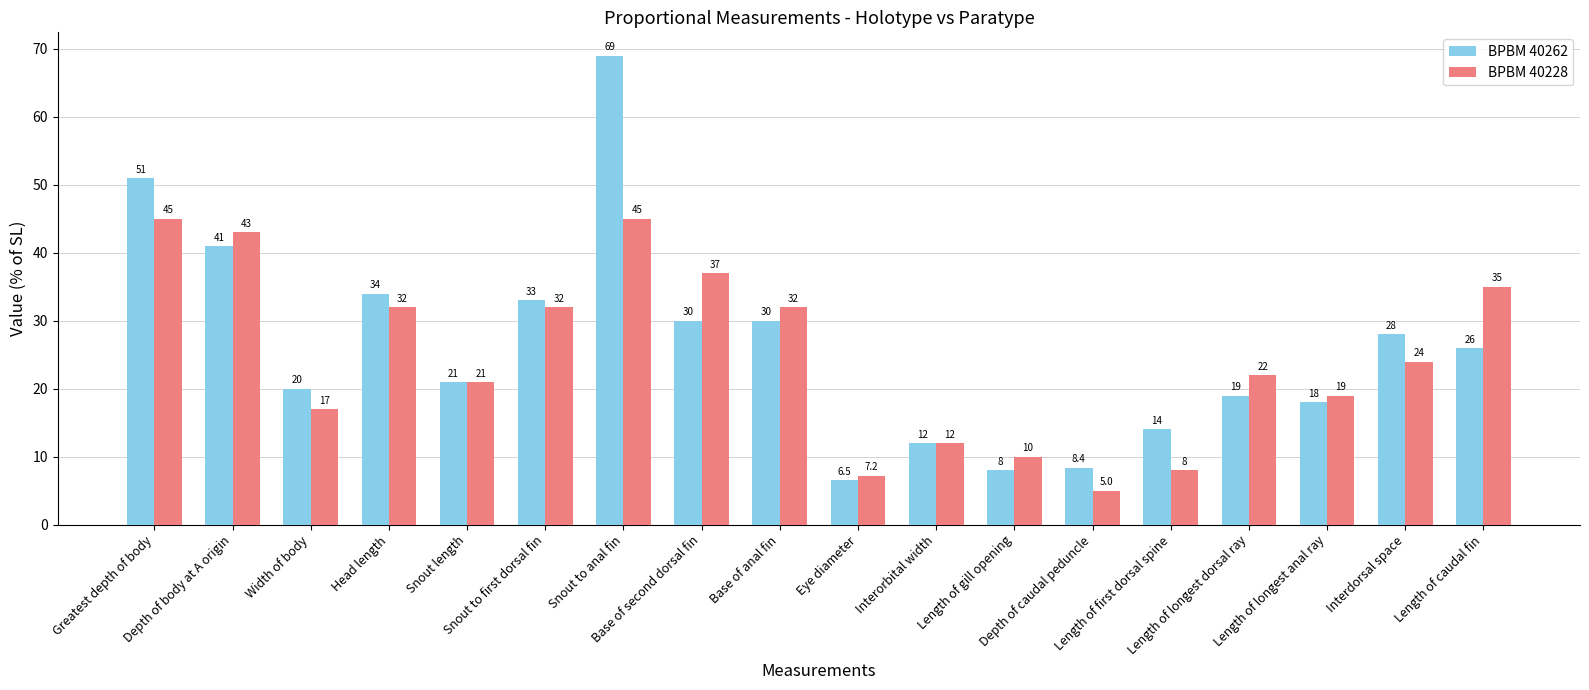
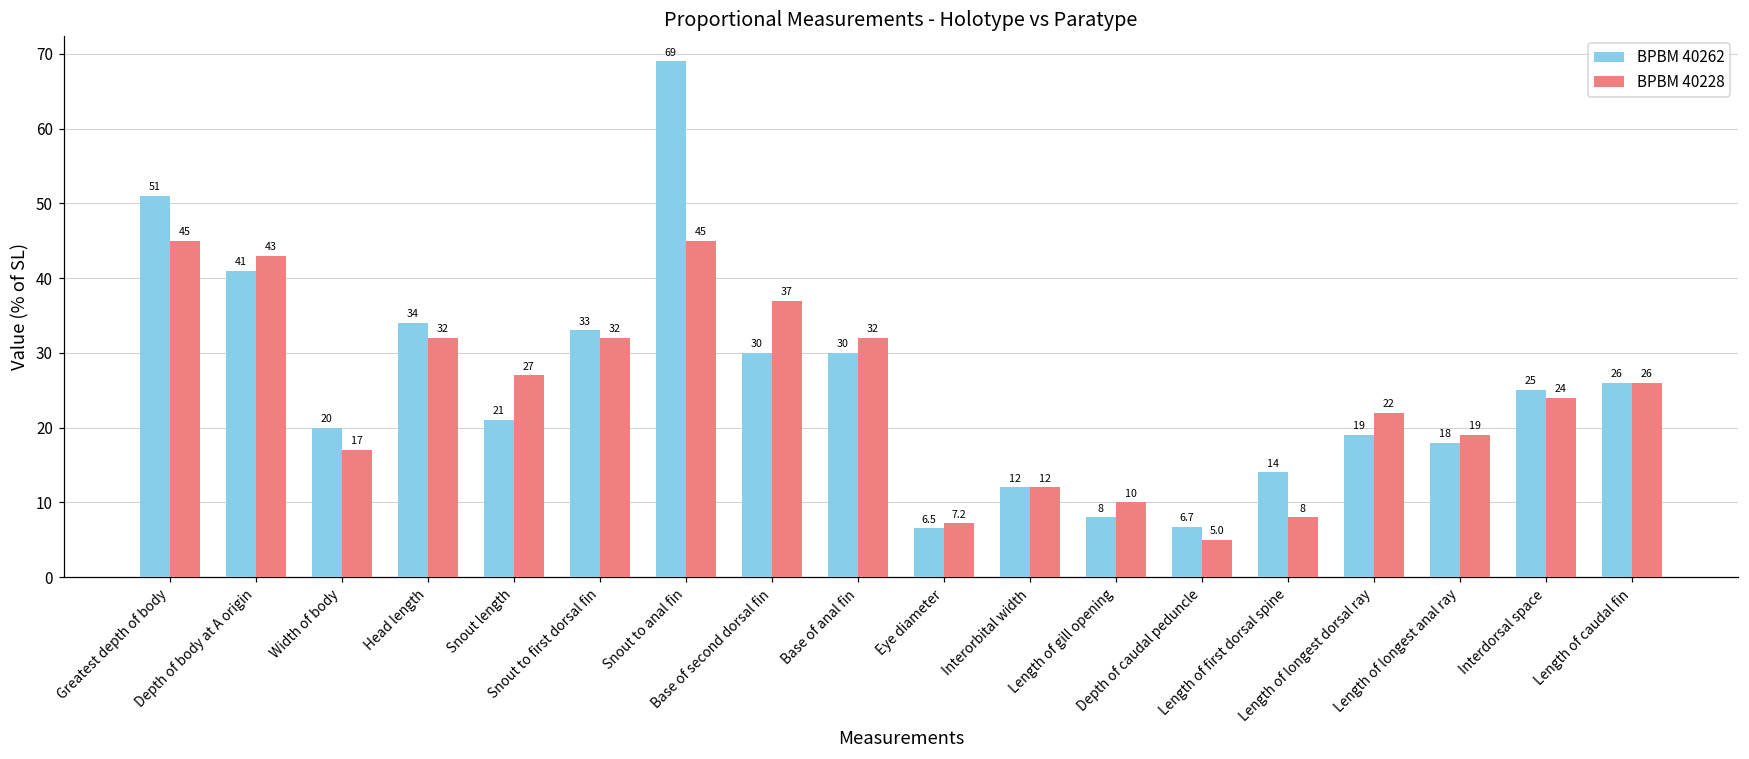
BPBM 40228, Snout length: 21 -> 27
BPBM 40262, Depth of caudal peduncle: 8.4 -> 6.7
BPBM 40262, Interdorsal space: 28 -> 25
BPBM 40228, Length of caudal fin: 35 -> 26
